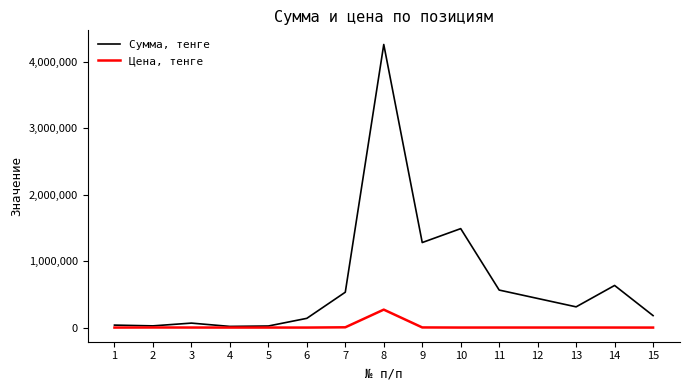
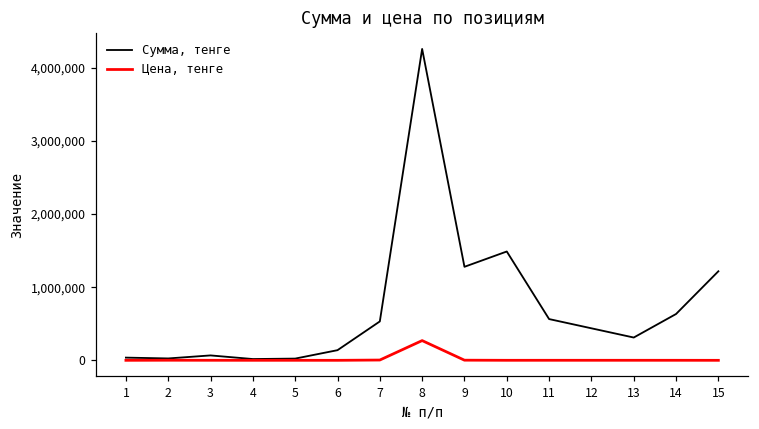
Сумма, тенге, 15: 200,000 -> 1,200,000
